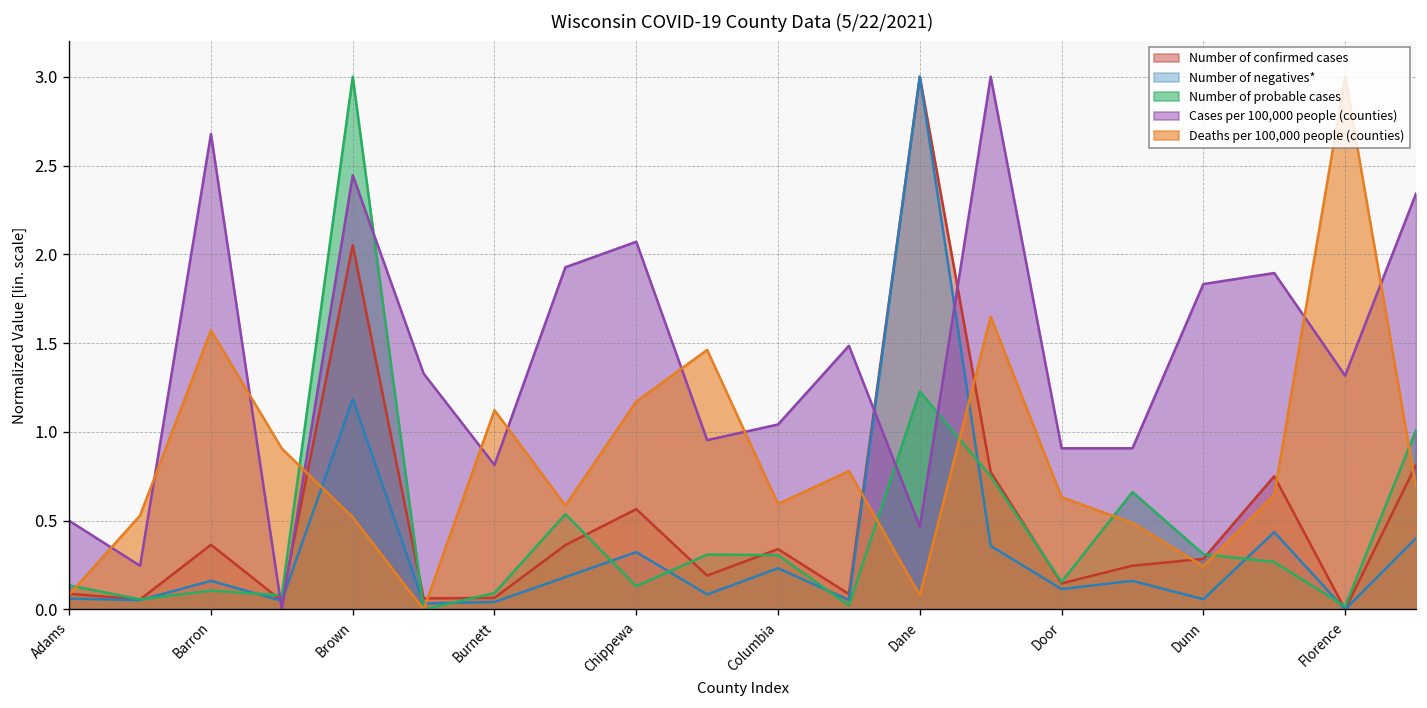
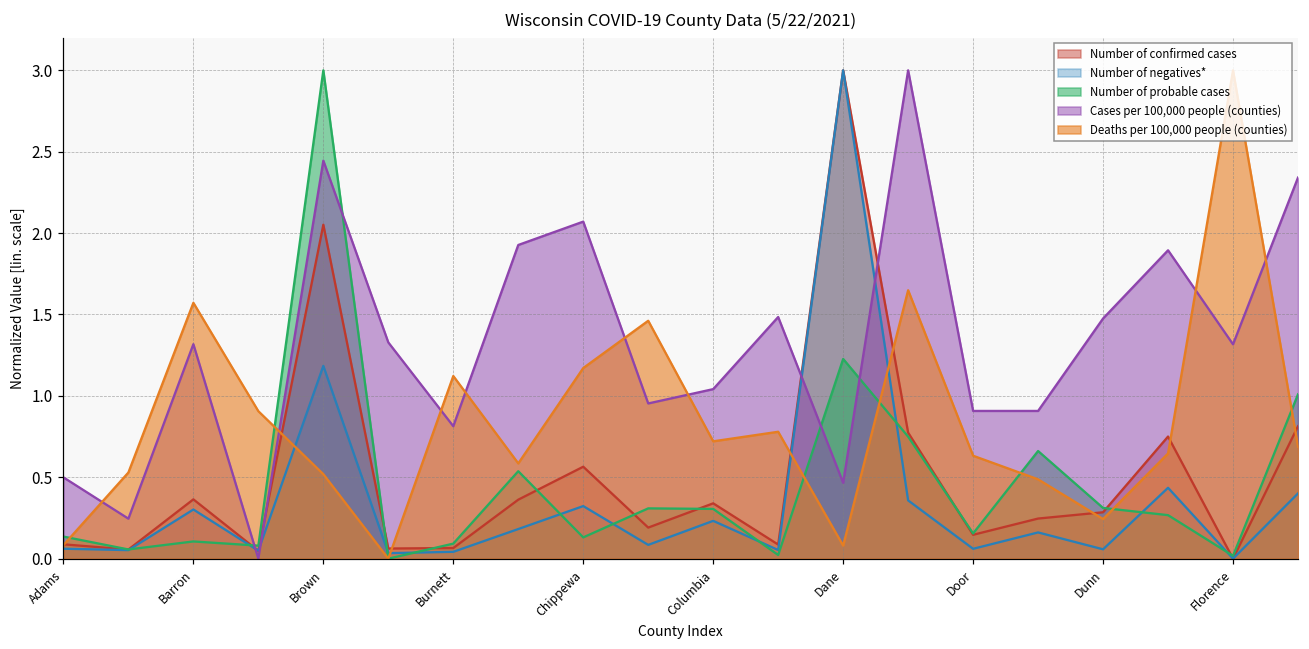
Number of negatives*, Barron: 0.16 -> 0.30
Cases per 100,000 people (counties), Barron: 2.68 -> 1.32
Deaths per 100,000 people (counties), Columbia: 0.59 -> 0.72
Number of negatives*, Door: 0.11 -> 0.06
Cases per 100,000 people (counties), Dunn: 1.83 -> 1.48
